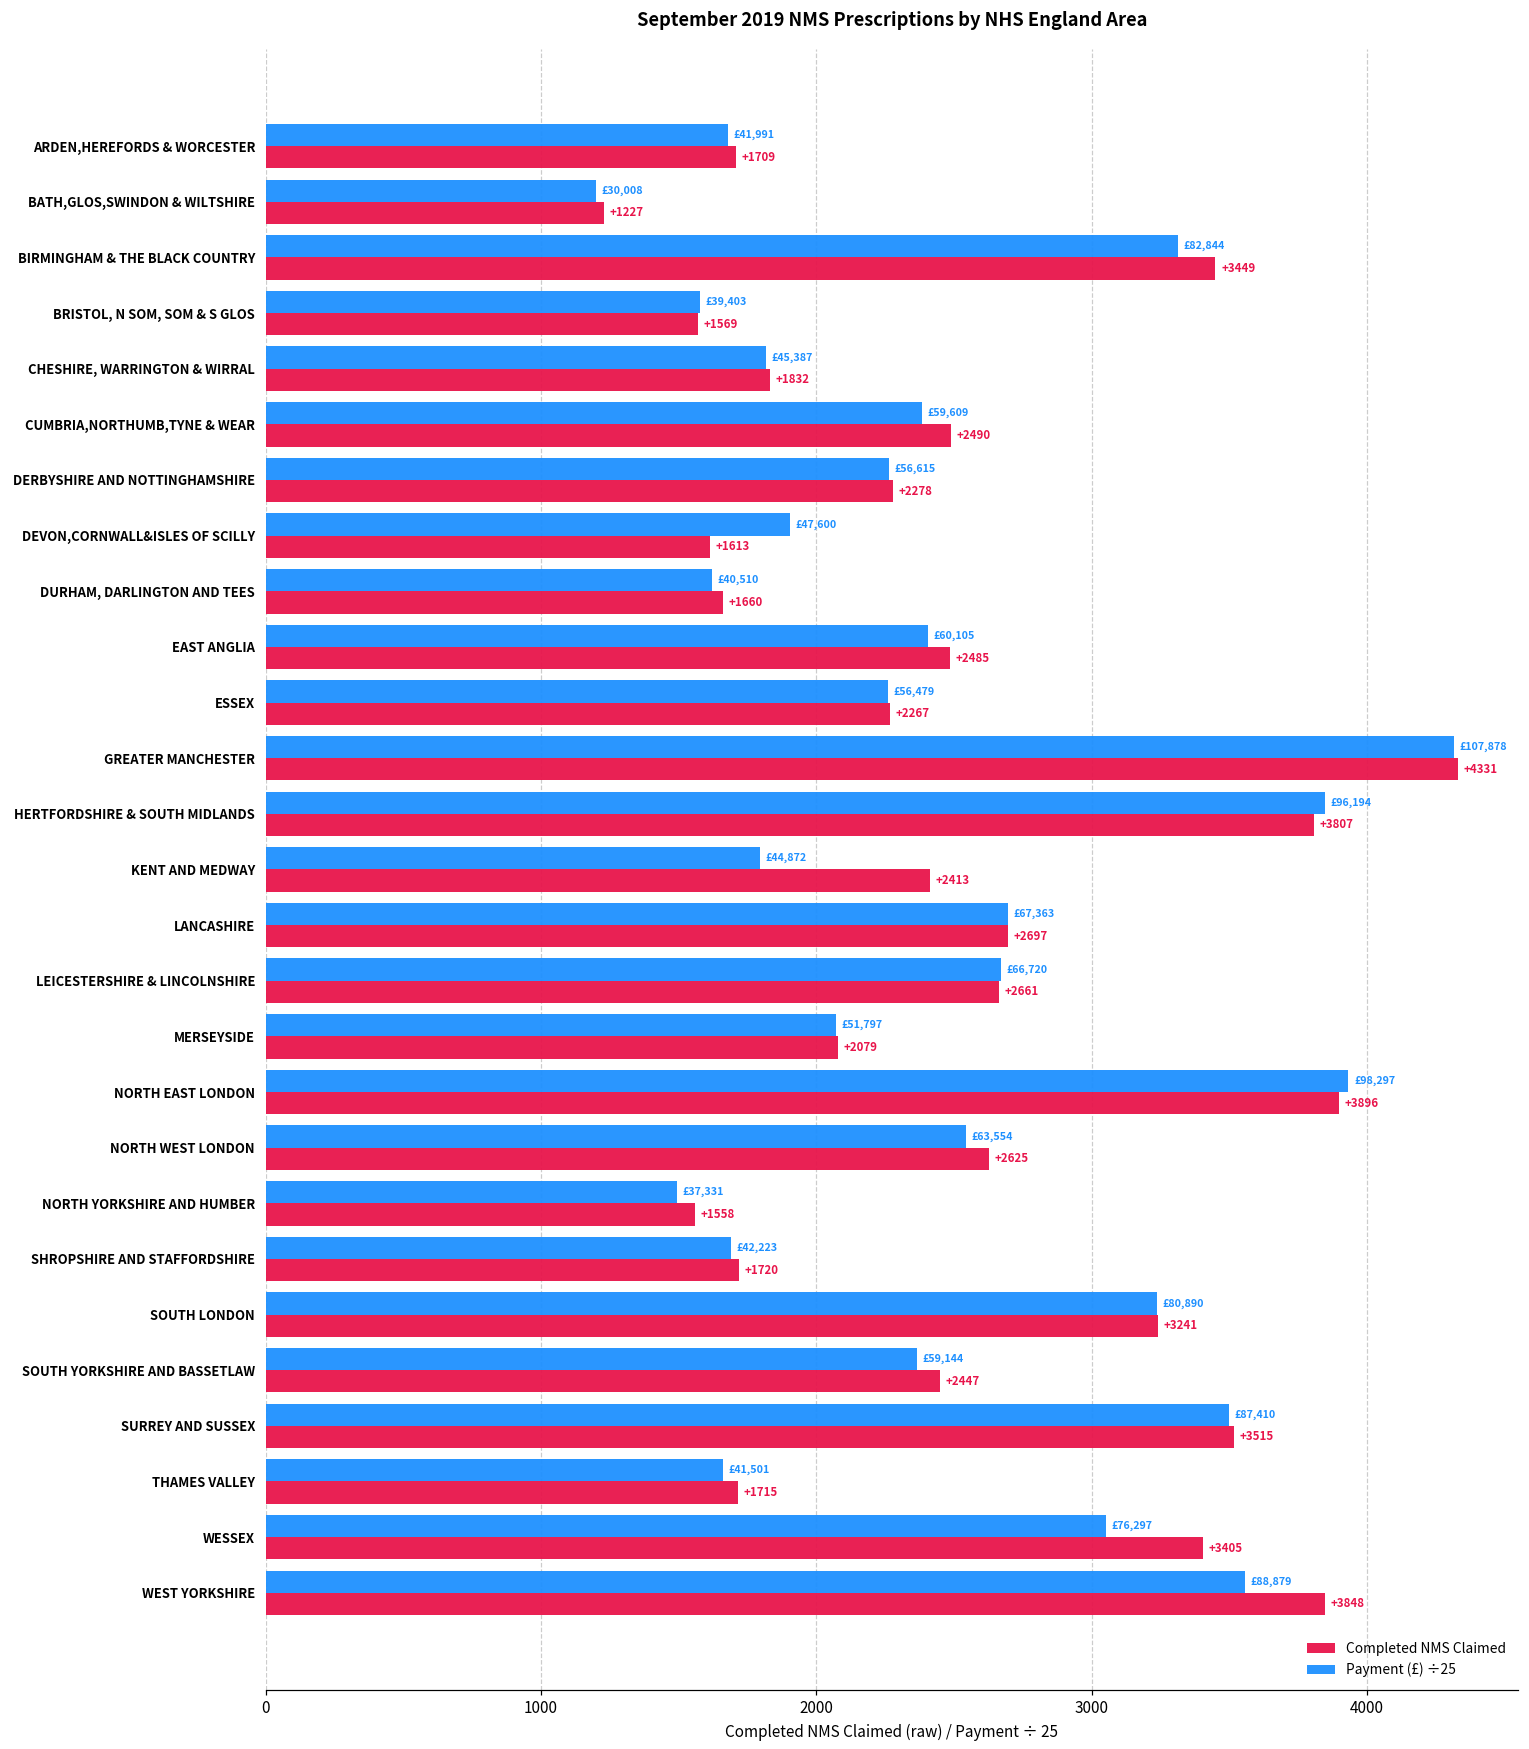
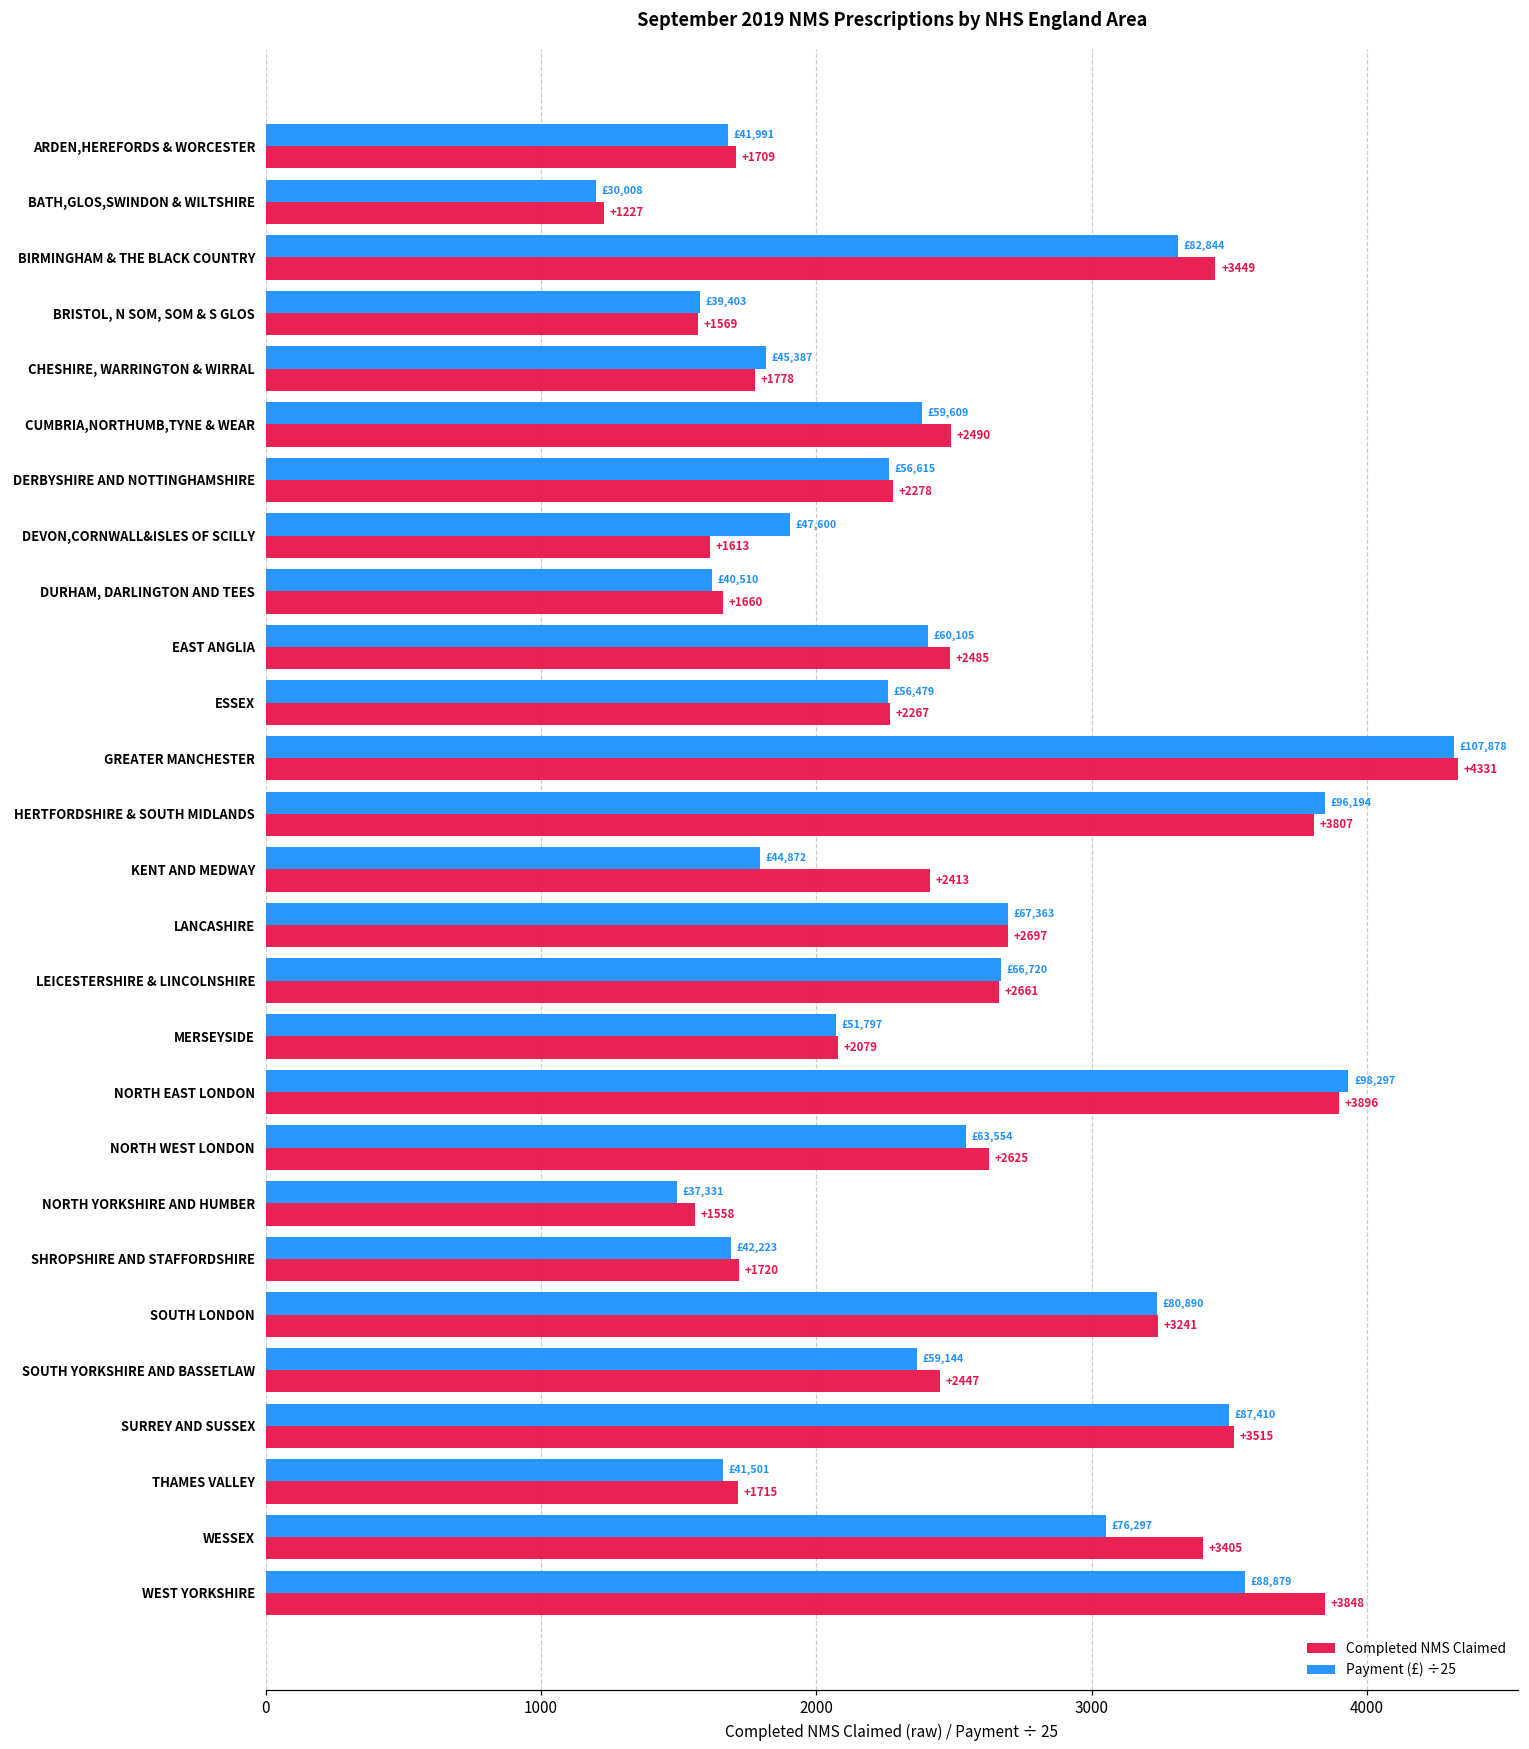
Completed NMS Claimed, CHESHIRE, WARRINGTON & WIRRAL: +1832 -> +1778
